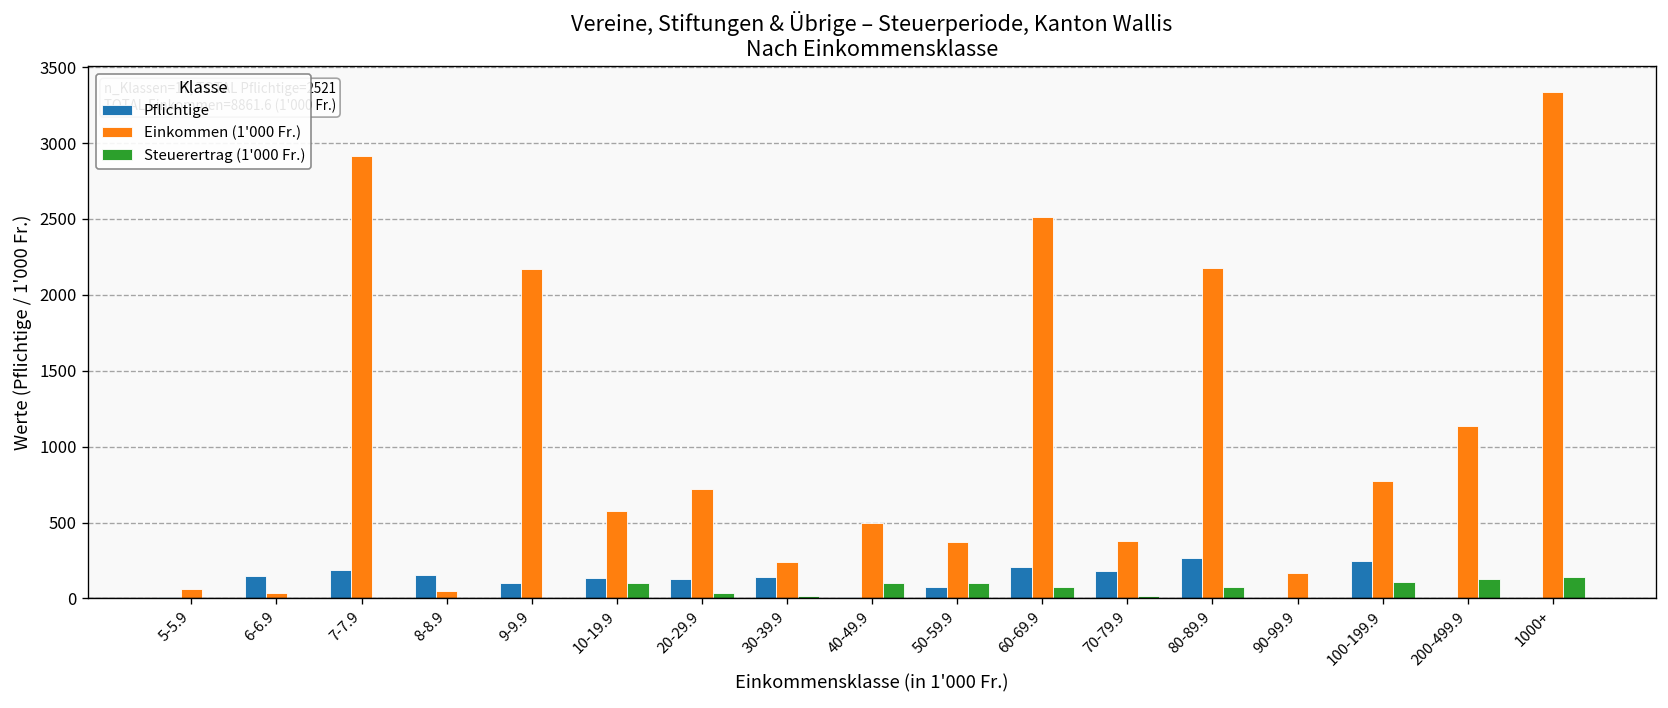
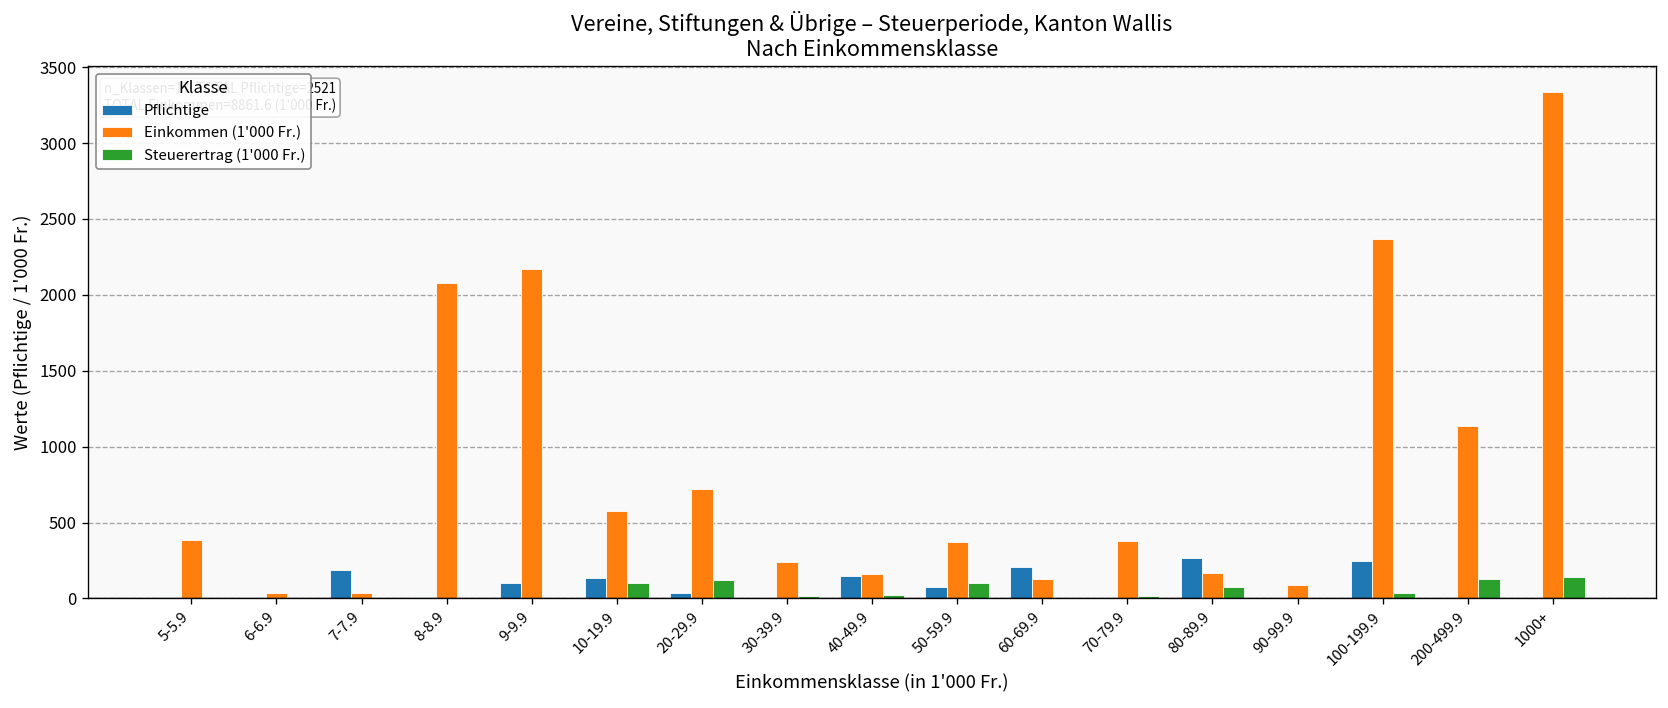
Einkommen (1'000 Fr.), 5-5.9: 60 -> 390
Pflichtige, 6-6.9: 150 -> 10
Einkommen (1'000 Fr.), 7-7.9: 2920 -> 40
Pflichtige, 8-8.9: 160 -> 10
Einkommen (1'000 Fr.), 8-8.9: 50 -> 2080
Pflichtige, 20-29.9: 130 -> 40
Steuerertrag (1'000 Fr.), 20-29.9: 30 -> 120
Pflichtige, 30-39.9: 140 -> 10
Pflichtige, 40-49.9: 10 -> 150
Einkommen (1'000 Fr.), 40-49.9: 490 -> 160
Steuerertrag (1'000 Fr.), 40-49.9: 100 -> 20
Einkommen (1'000 Fr.), 60-69.9: 2510 -> 130
Steuerertrag (1'000 Fr.), 60-69.9: 70 -> 10
Pflichtige, 70-79.9: 180 -> 10
Einkommen (1'000 Fr.), 80-89.9: 2180 -> 170
Einkommen (1'000 Fr.), 90-99.9: 160 -> 90
Einkommen (1'000 Fr.), 100-199.9: 770 -> 2360
Steuerertrag (1'000 Fr.), 100-199.9: 100 -> 30
